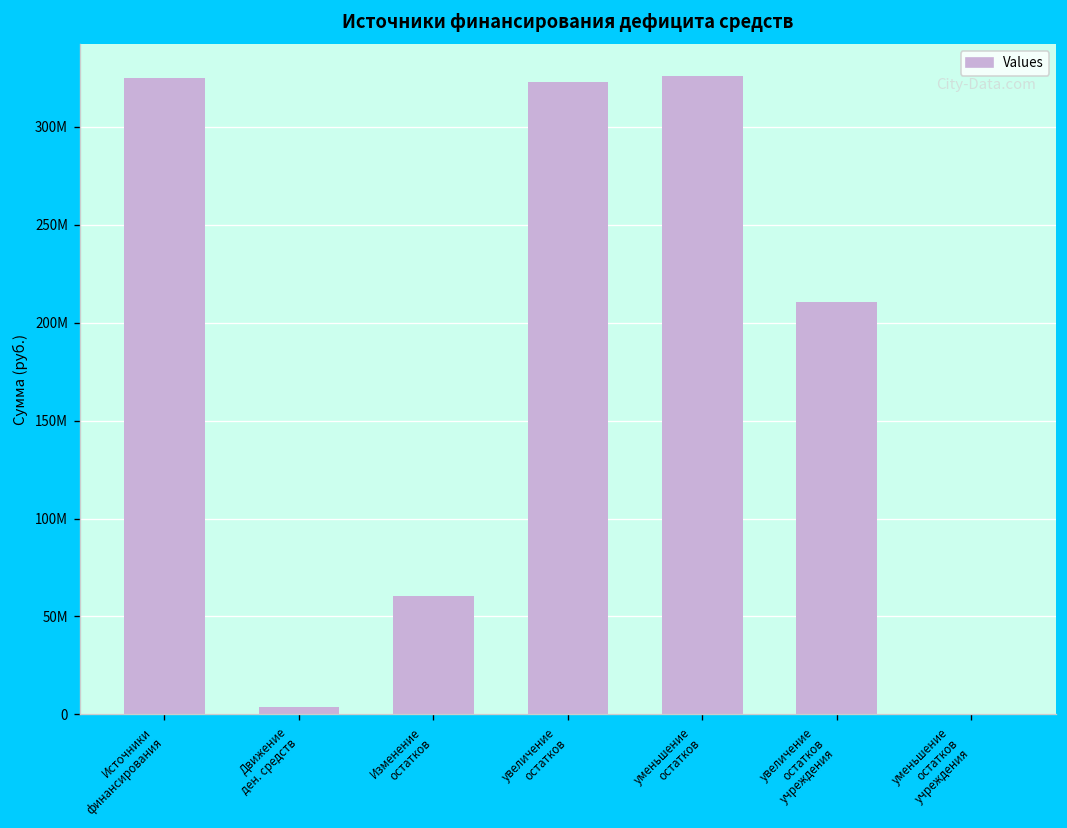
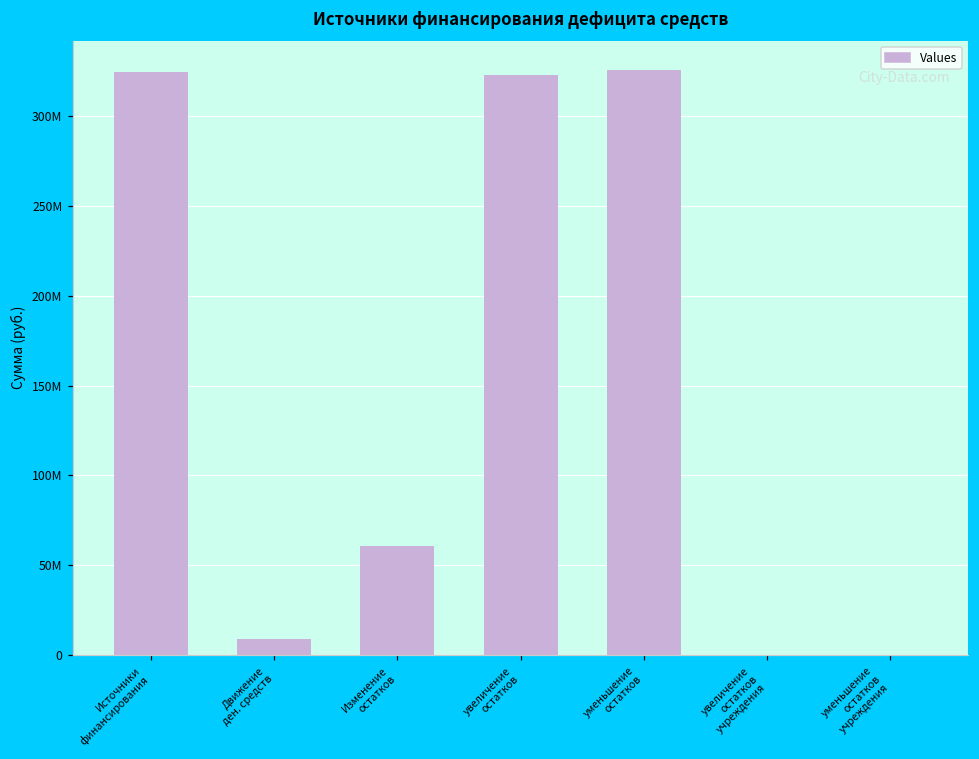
Движение ден. средств: 4000000 -> 9000000
увеличение остатков учреждения: 211000000 -> 0
